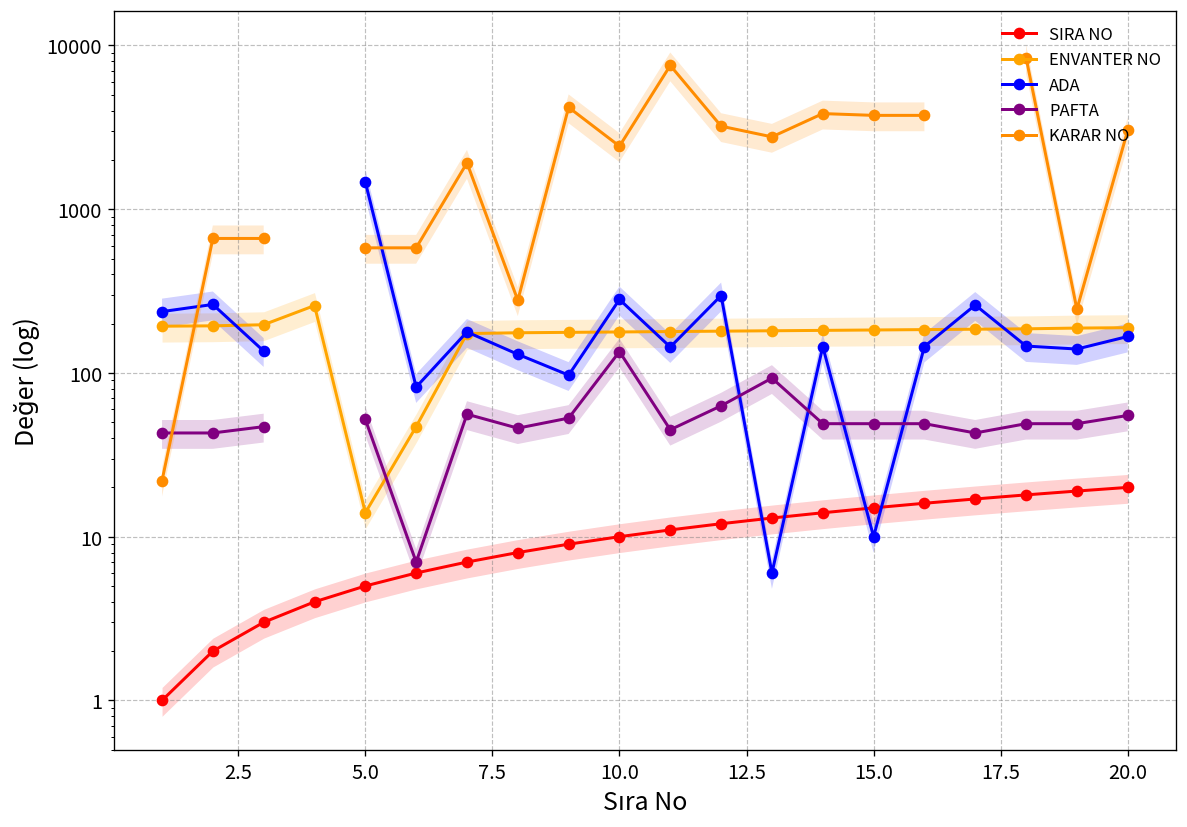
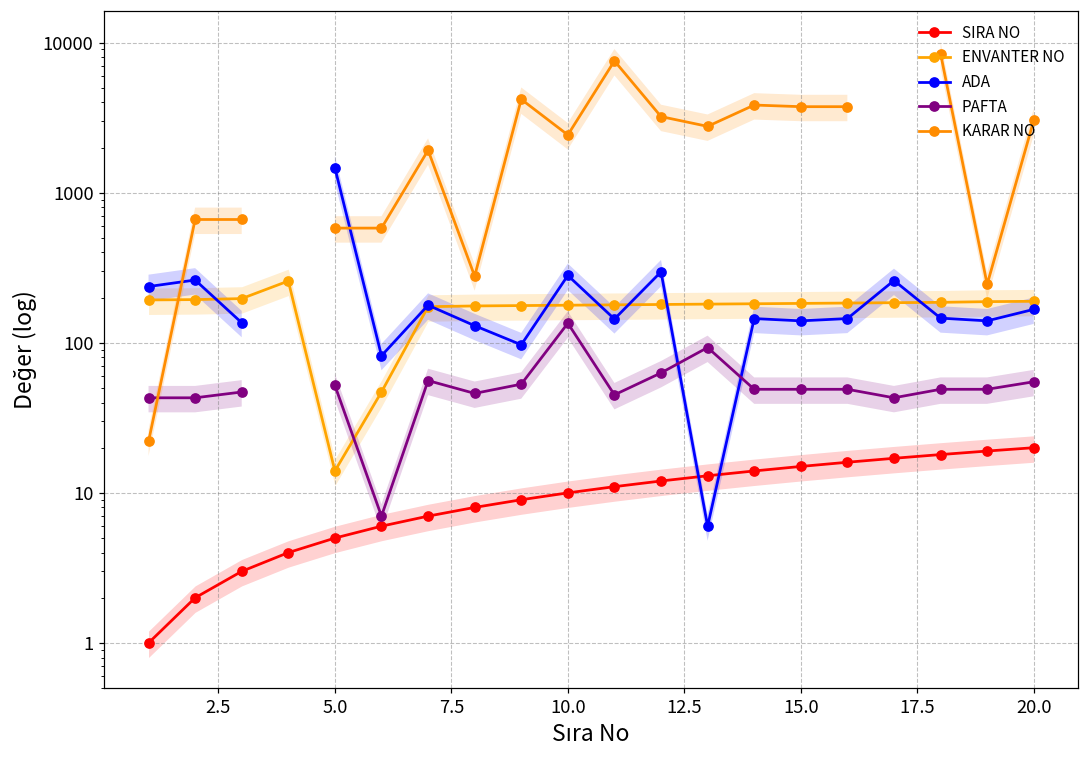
ADA, 15.0: 10 -> 140
